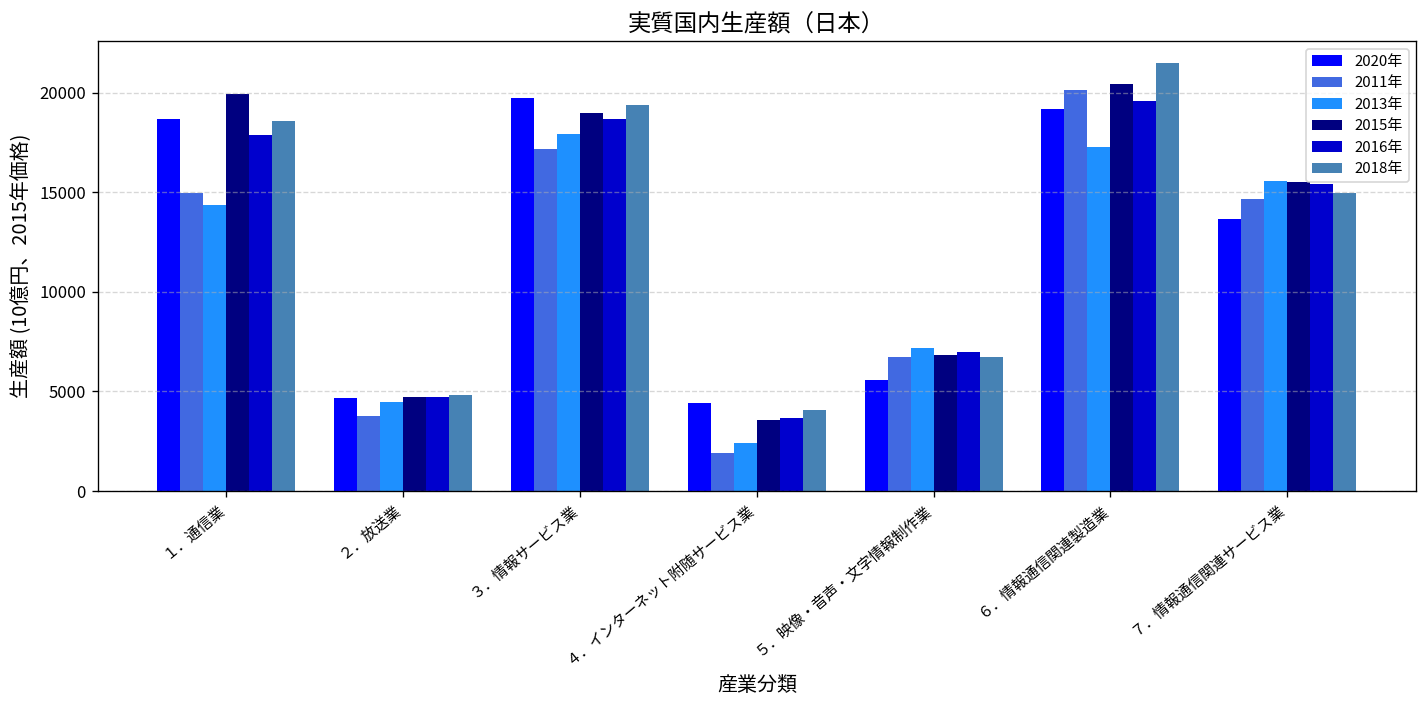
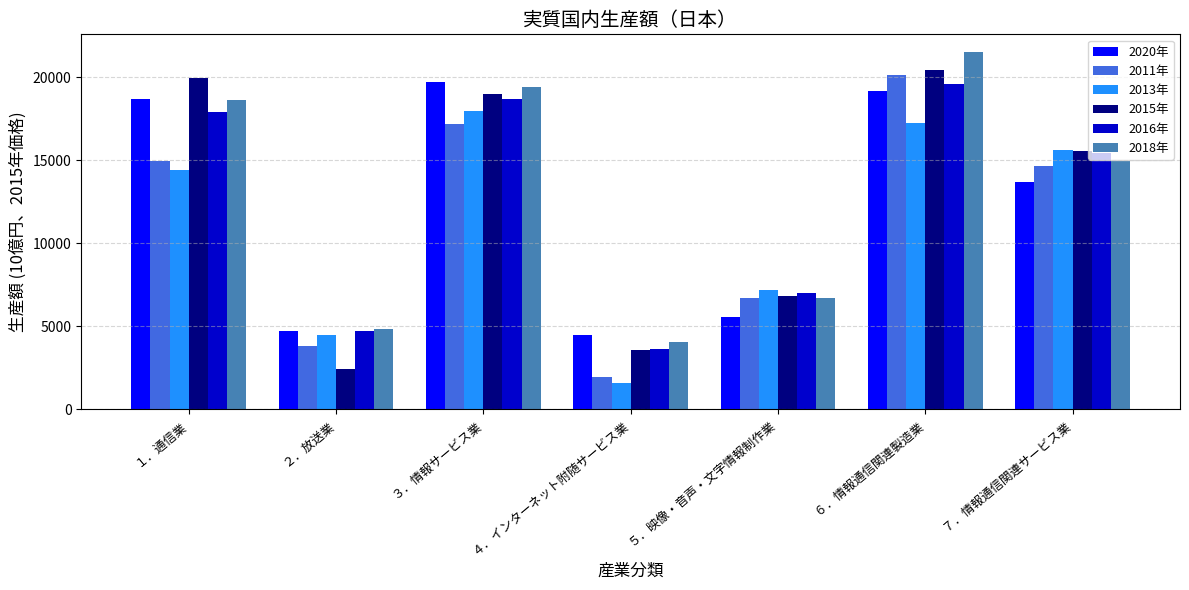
2015年, ２．放送業: 4700 -> 2400
2013年, ４．インターネット附随サービス業: 2400 -> 1600
